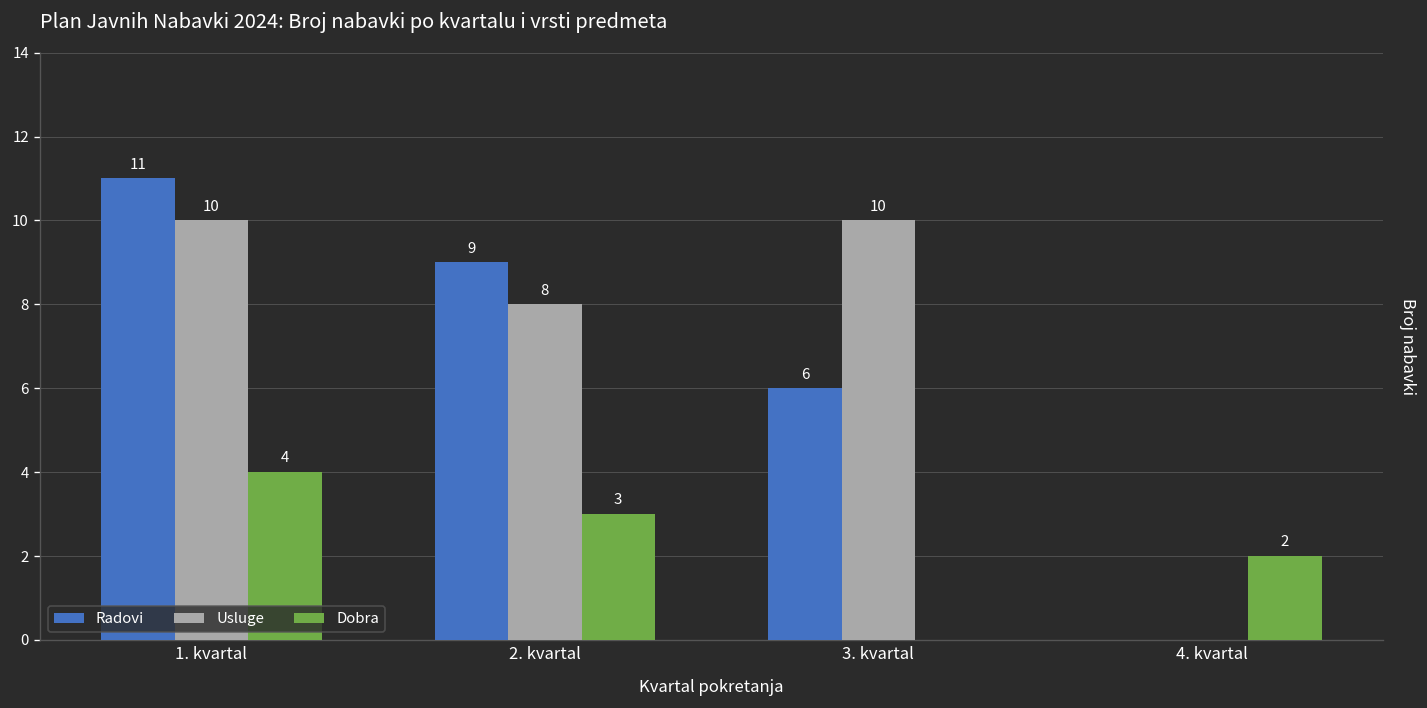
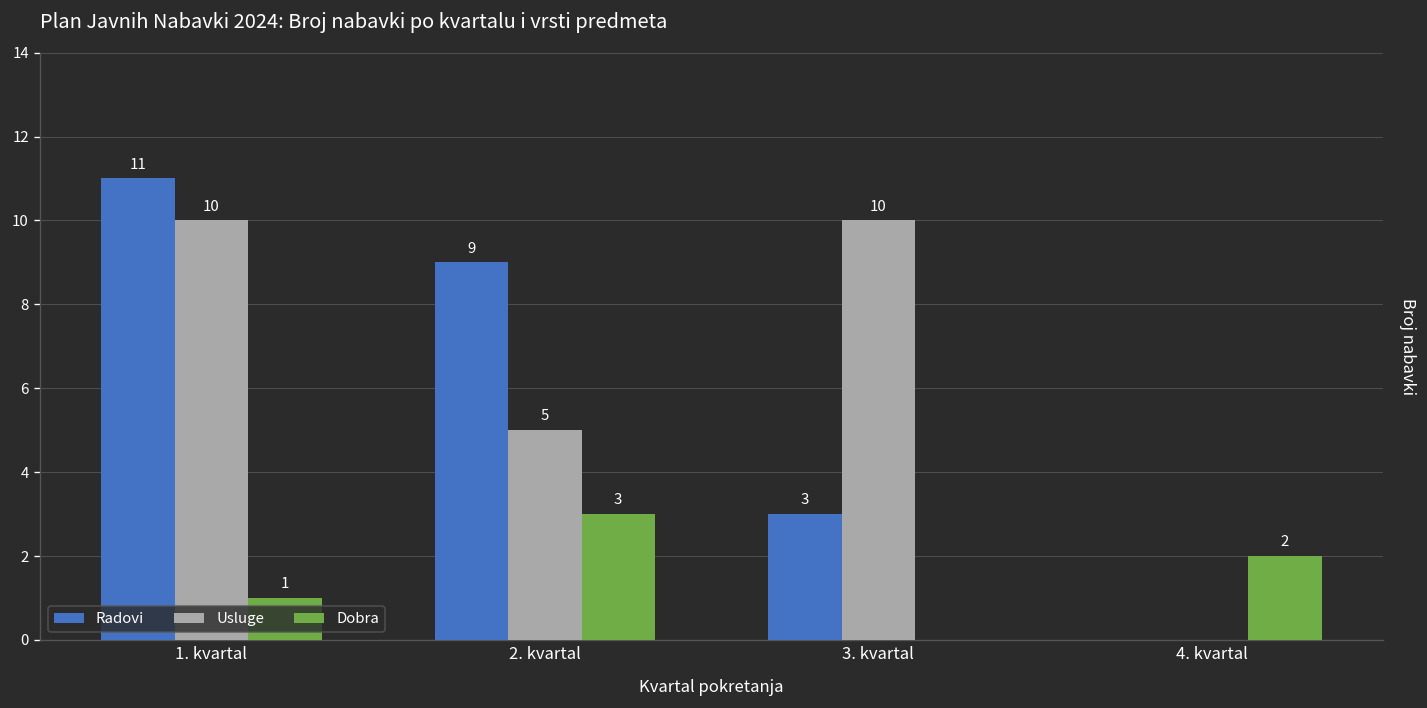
Dobra, 1. kvartal: 4 -> 1
Usluge, 2. kvartal: 8 -> 5
Radovi, 3. kvartal: 6 -> 3
